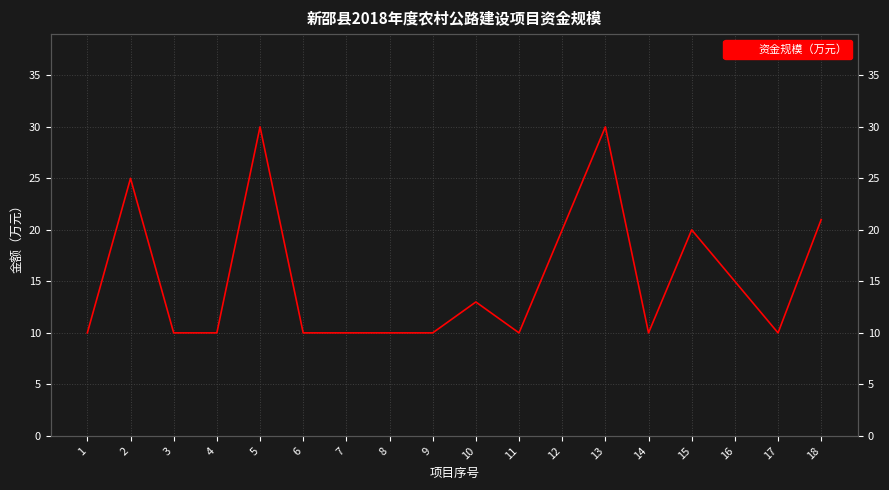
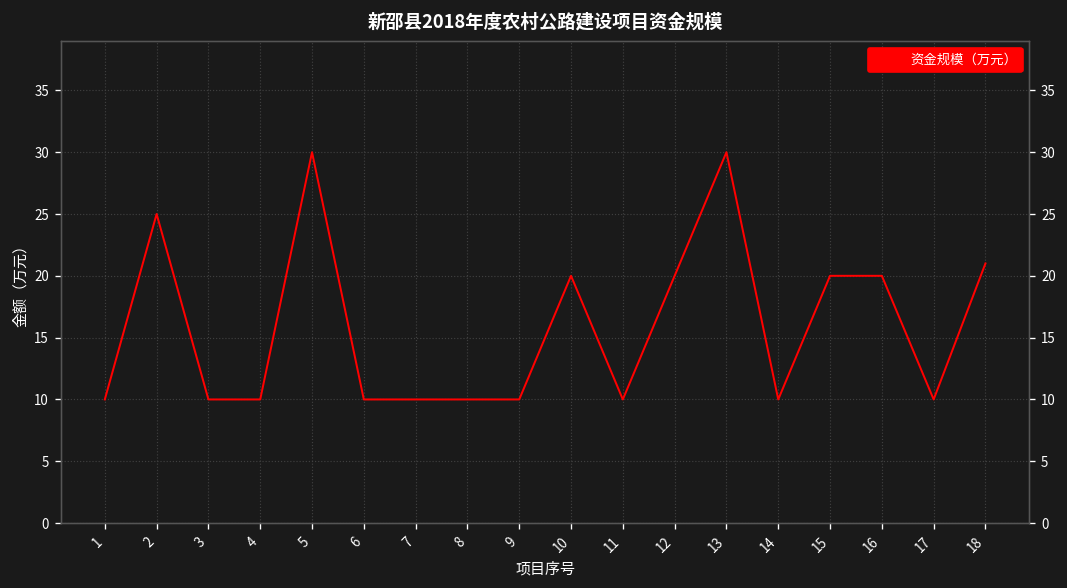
10: 13 -> 20
16: 15 -> 20
